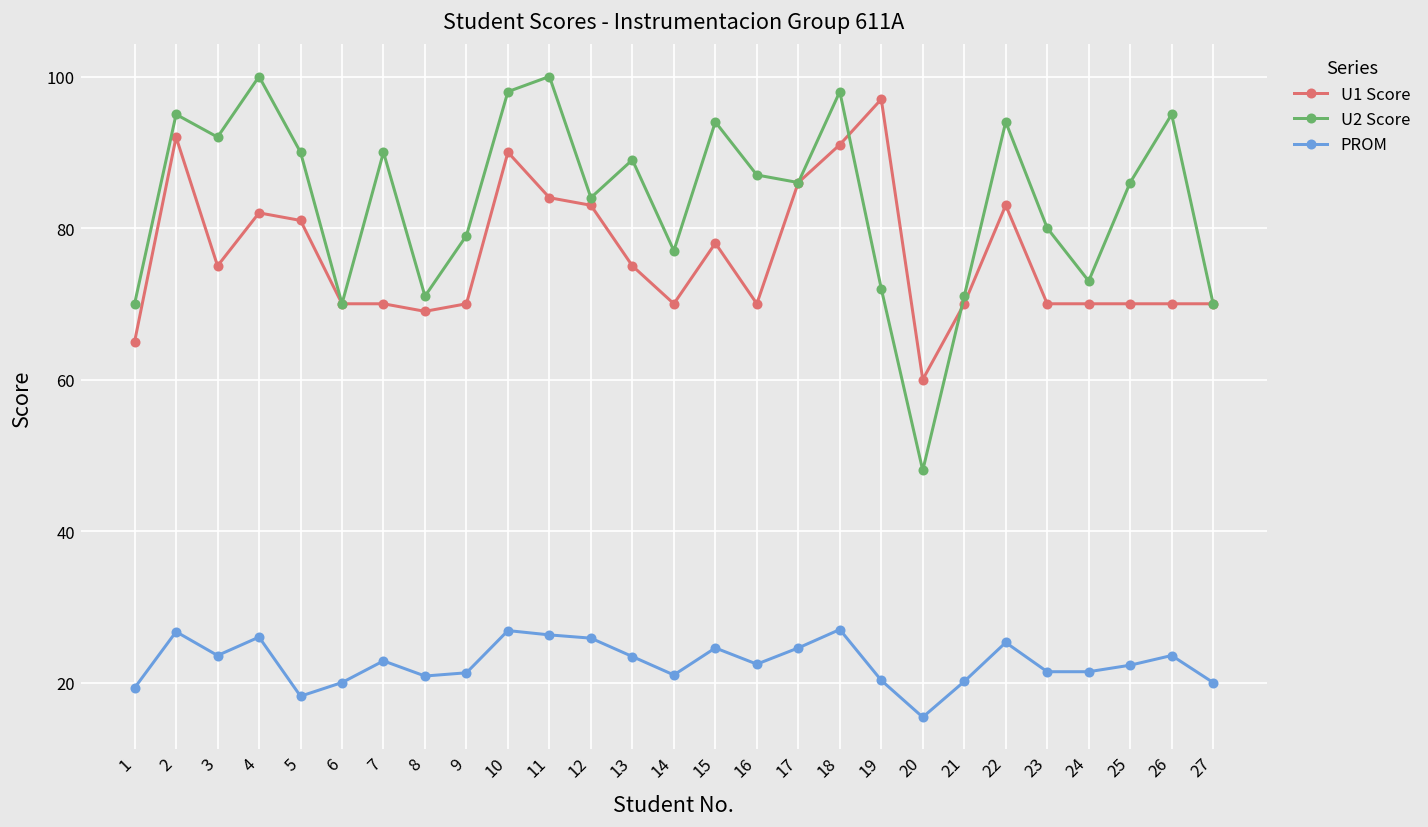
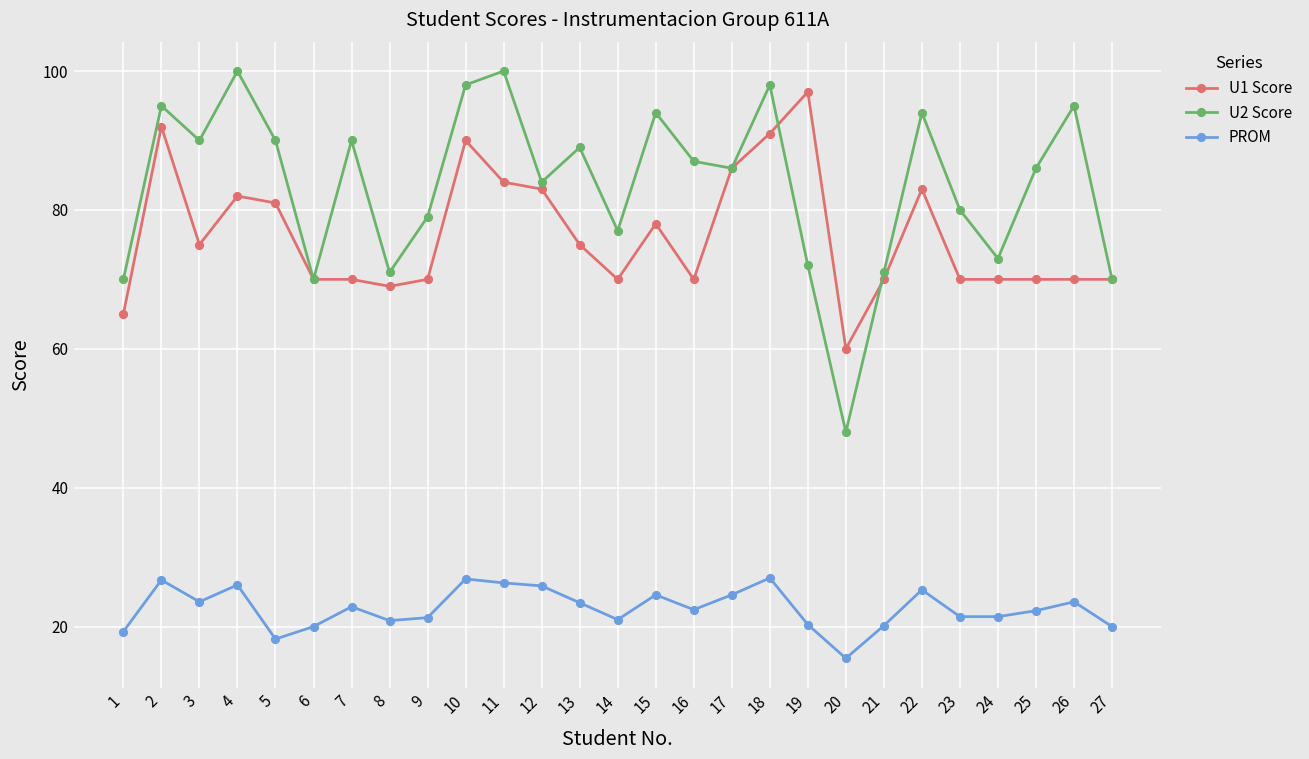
U2 Score, 3: 92 -> 90
